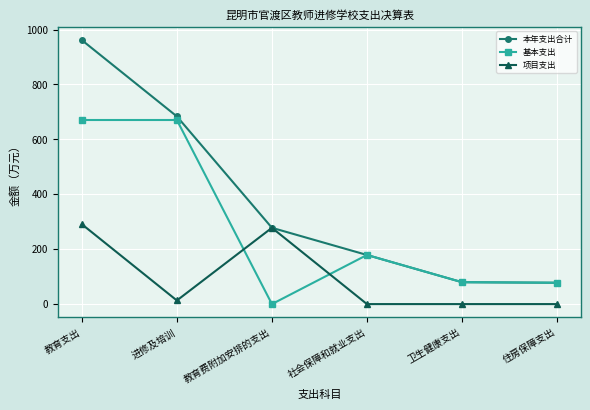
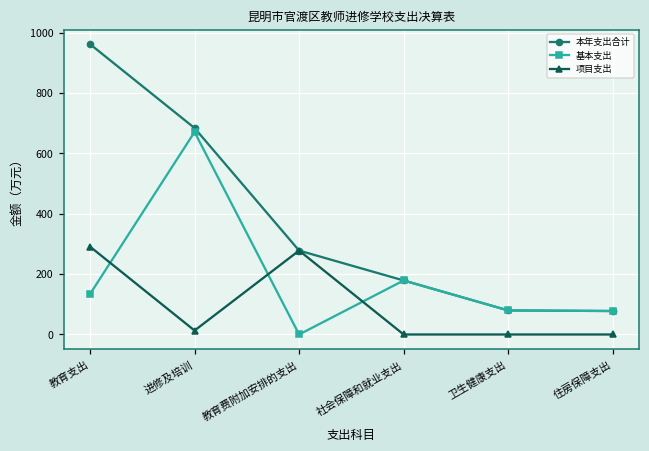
基本支出, 教育支出: 670 -> 130
